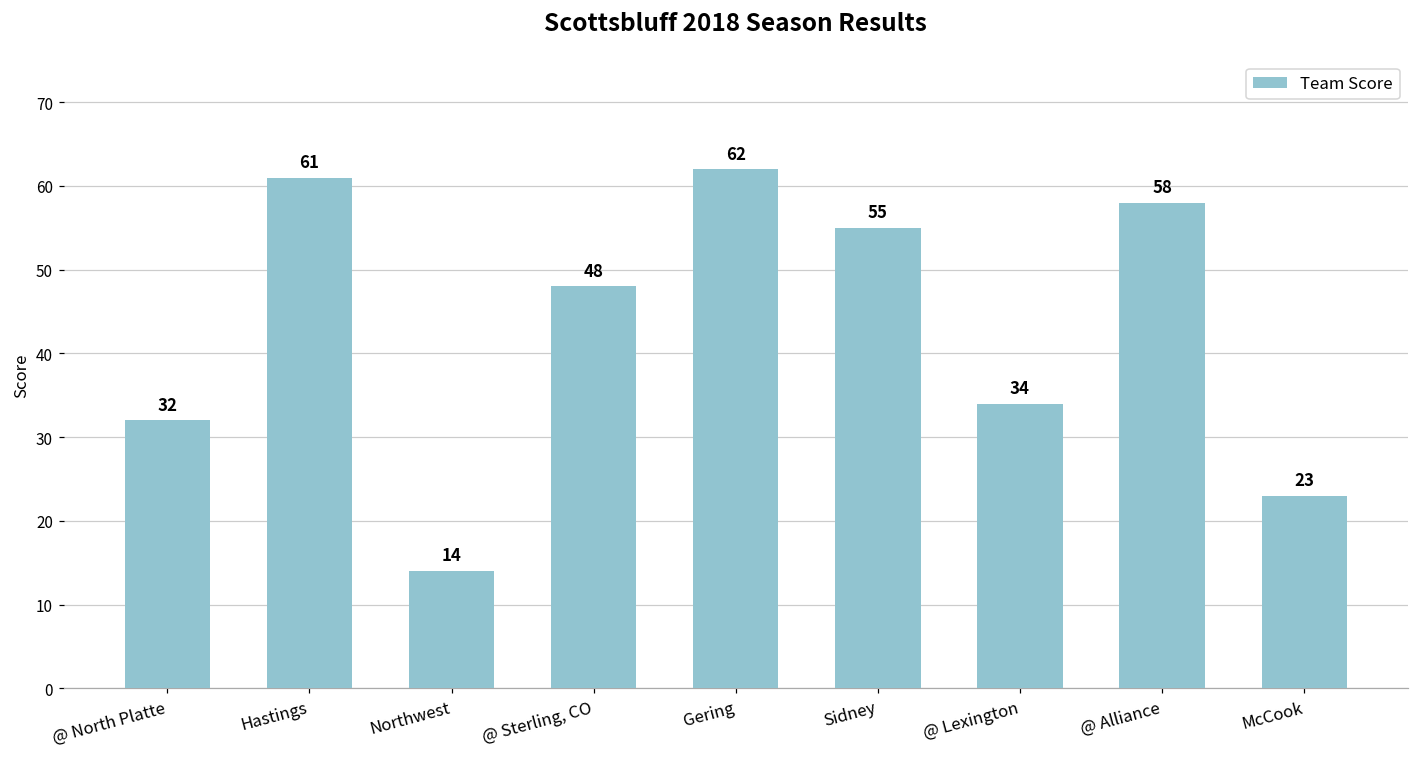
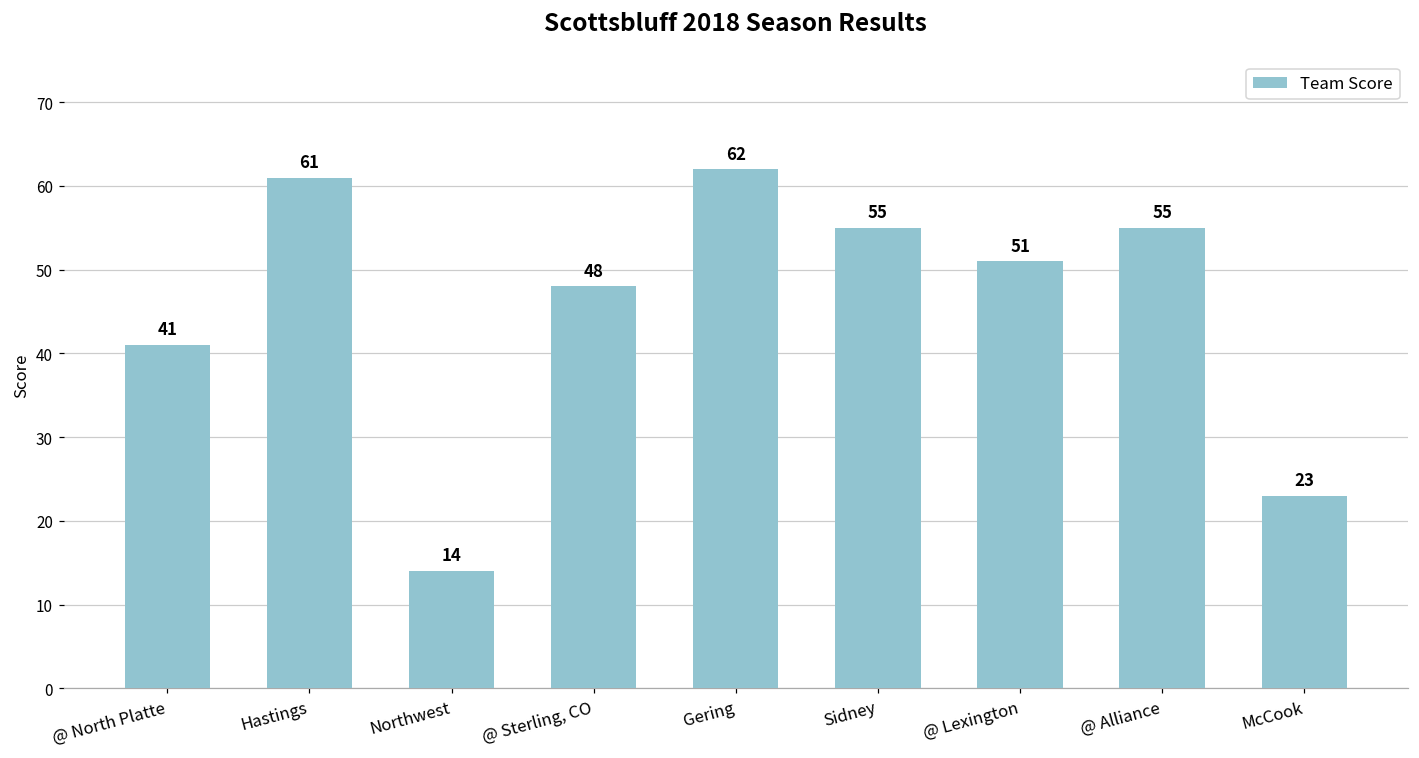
@ North Platte: 32 -> 41
@ Lexington: 34 -> 51
@ Alliance: 58 -> 55
